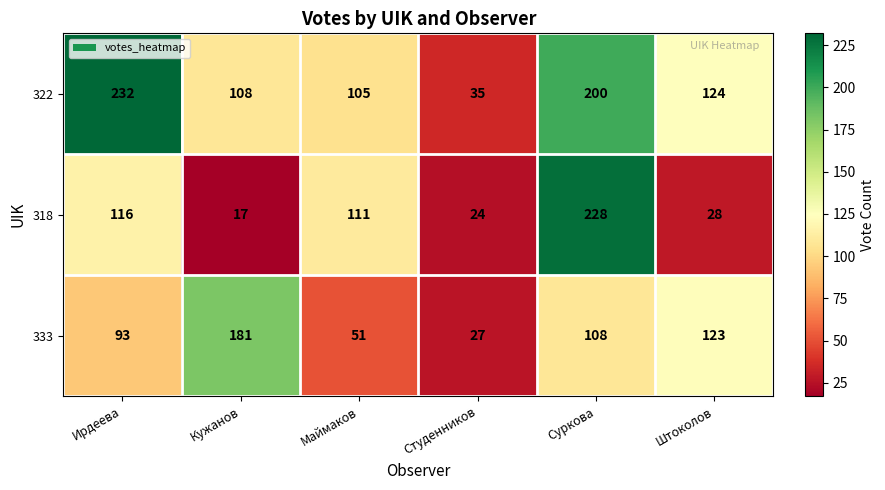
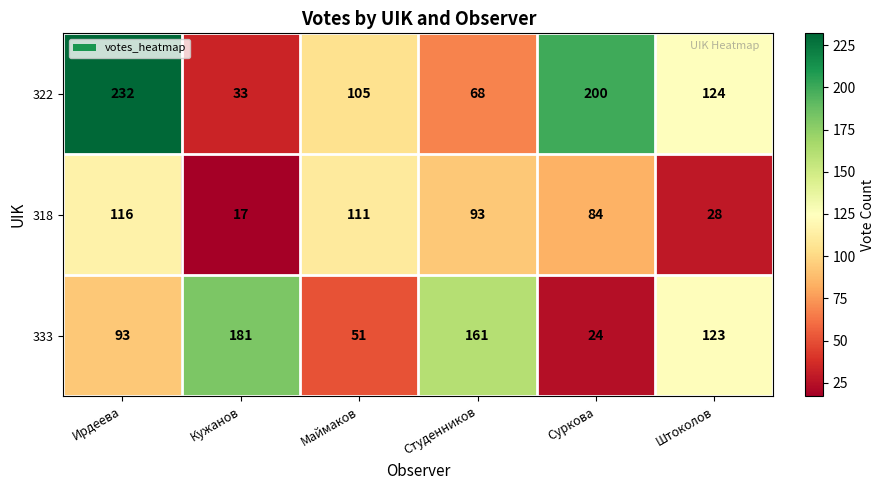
322, Кужанов: 108 -> 33
322, Студенников: 35 -> 68
318, Студенников: 24 -> 93
318, Суркова: 228 -> 84
333, Студенников: 27 -> 161
333, Суркова: 108 -> 24
